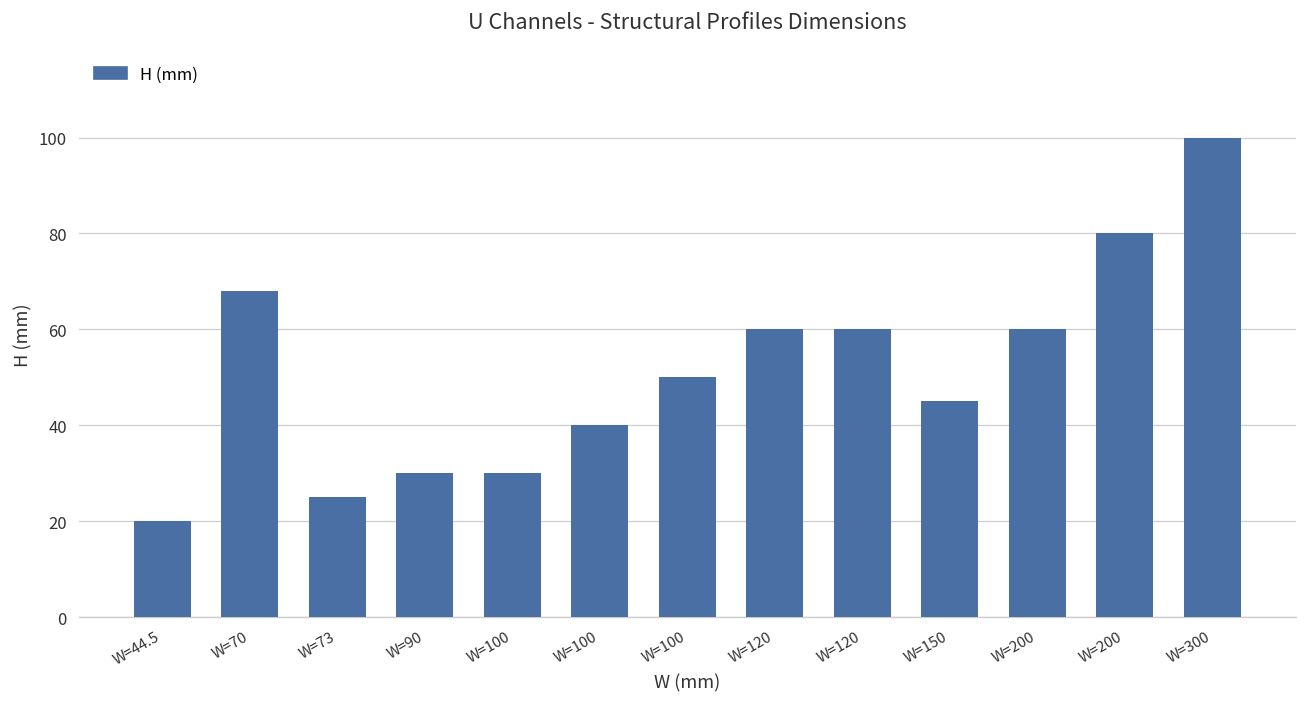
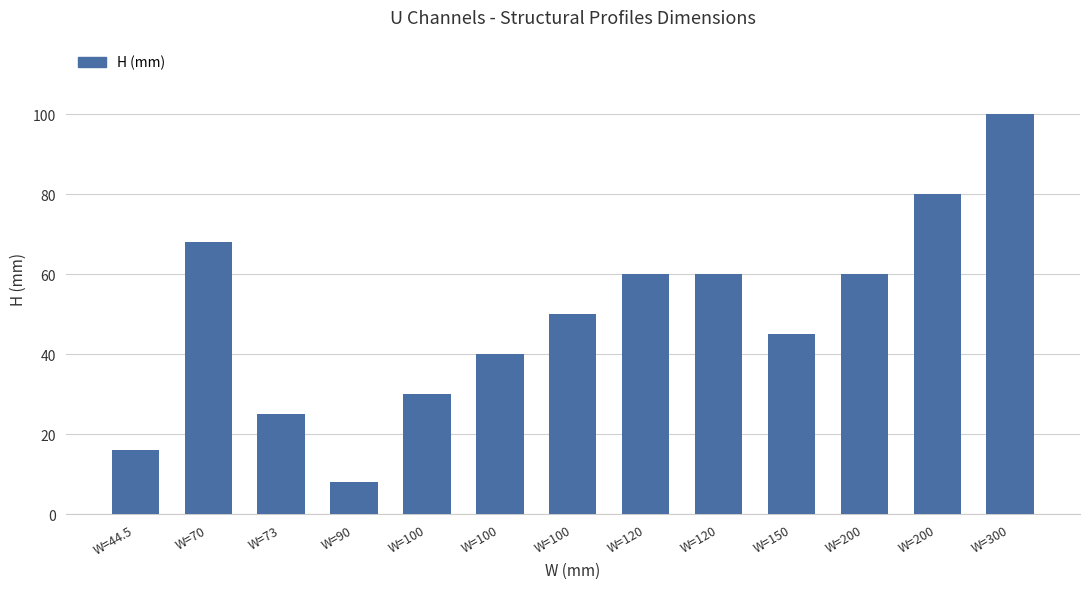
W=44.5: 20 -> 16
W=90: 30 -> 8
